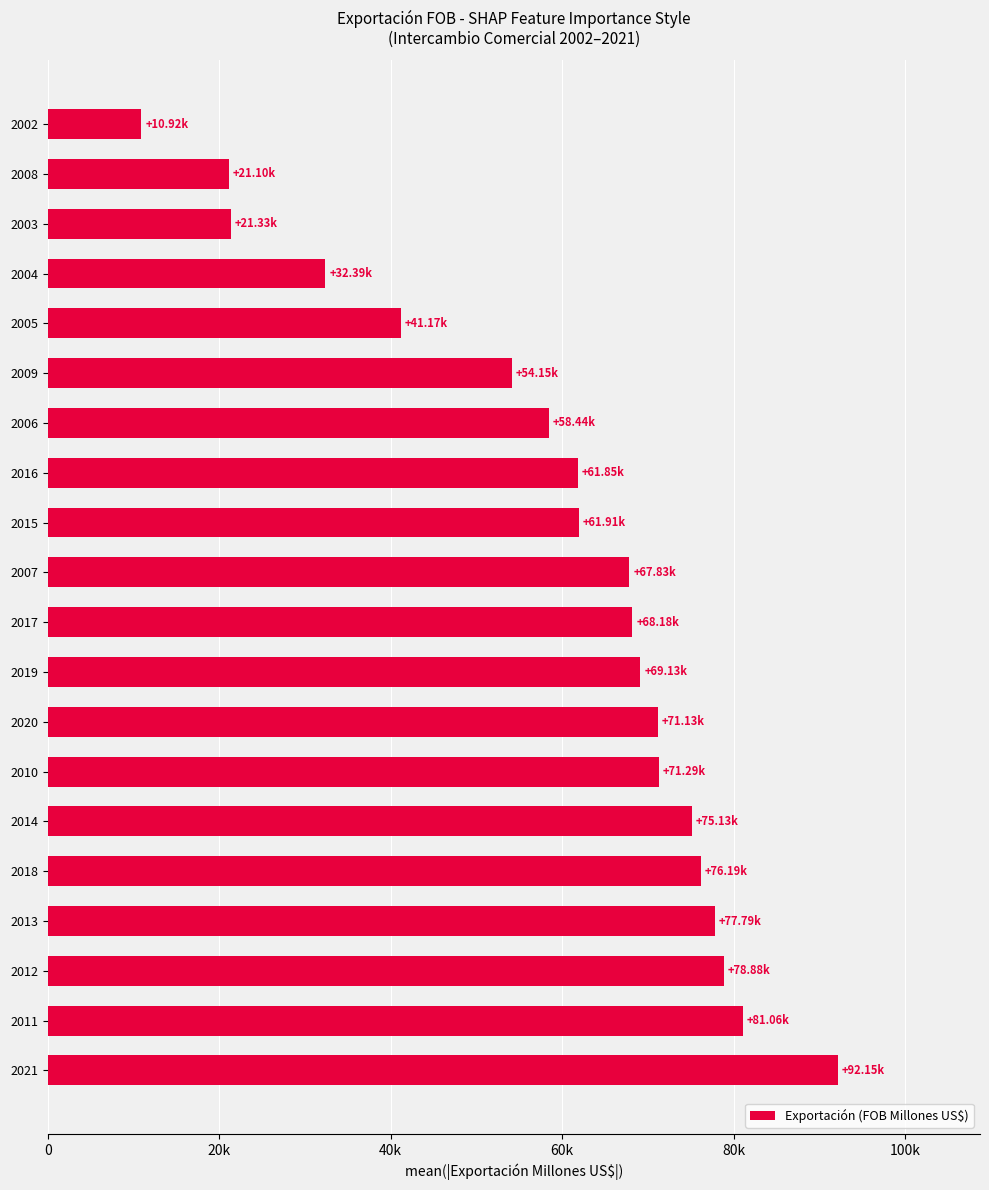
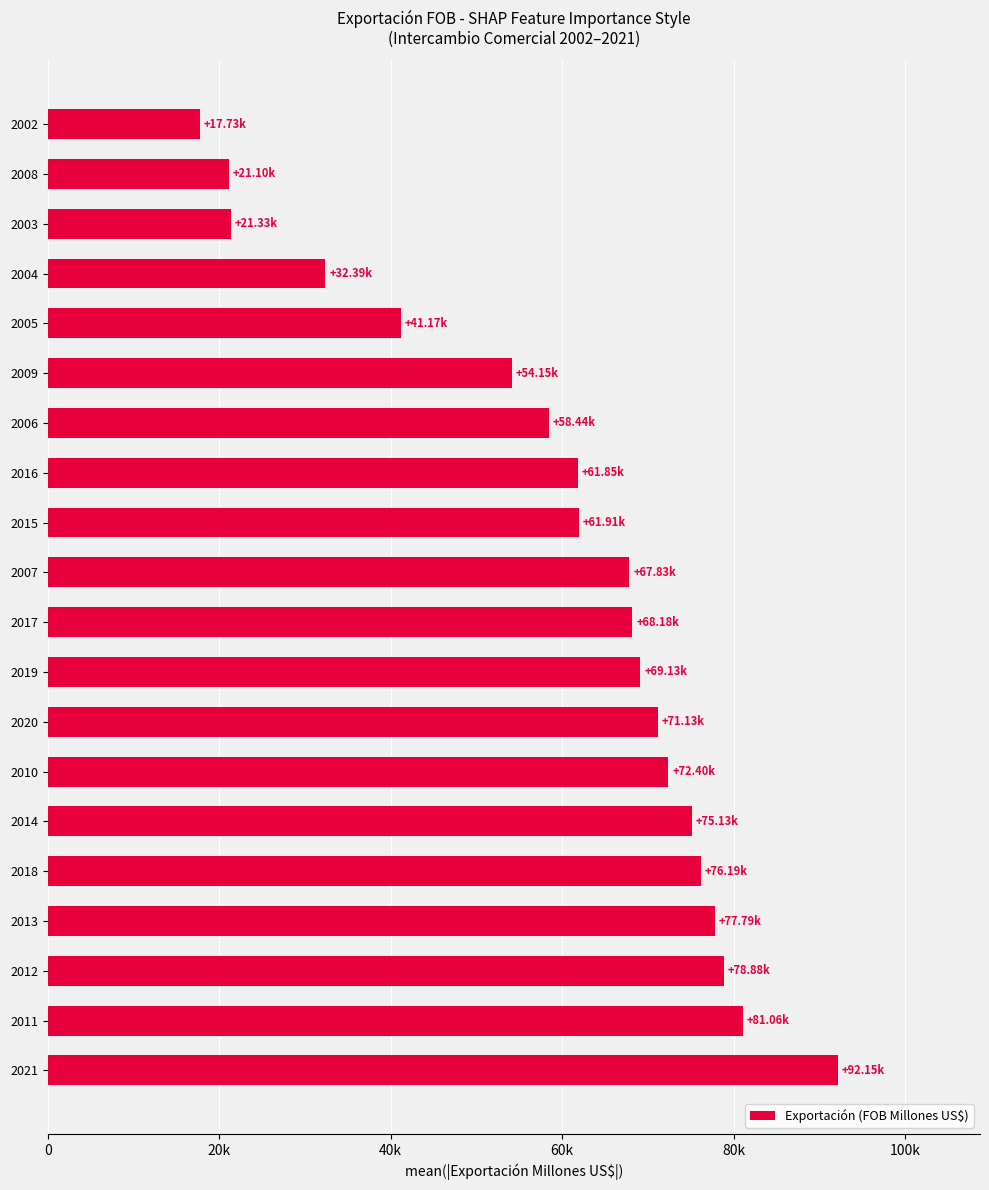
2002: +10.92k -> +17.73k
2010: +71.29k -> +72.40k
